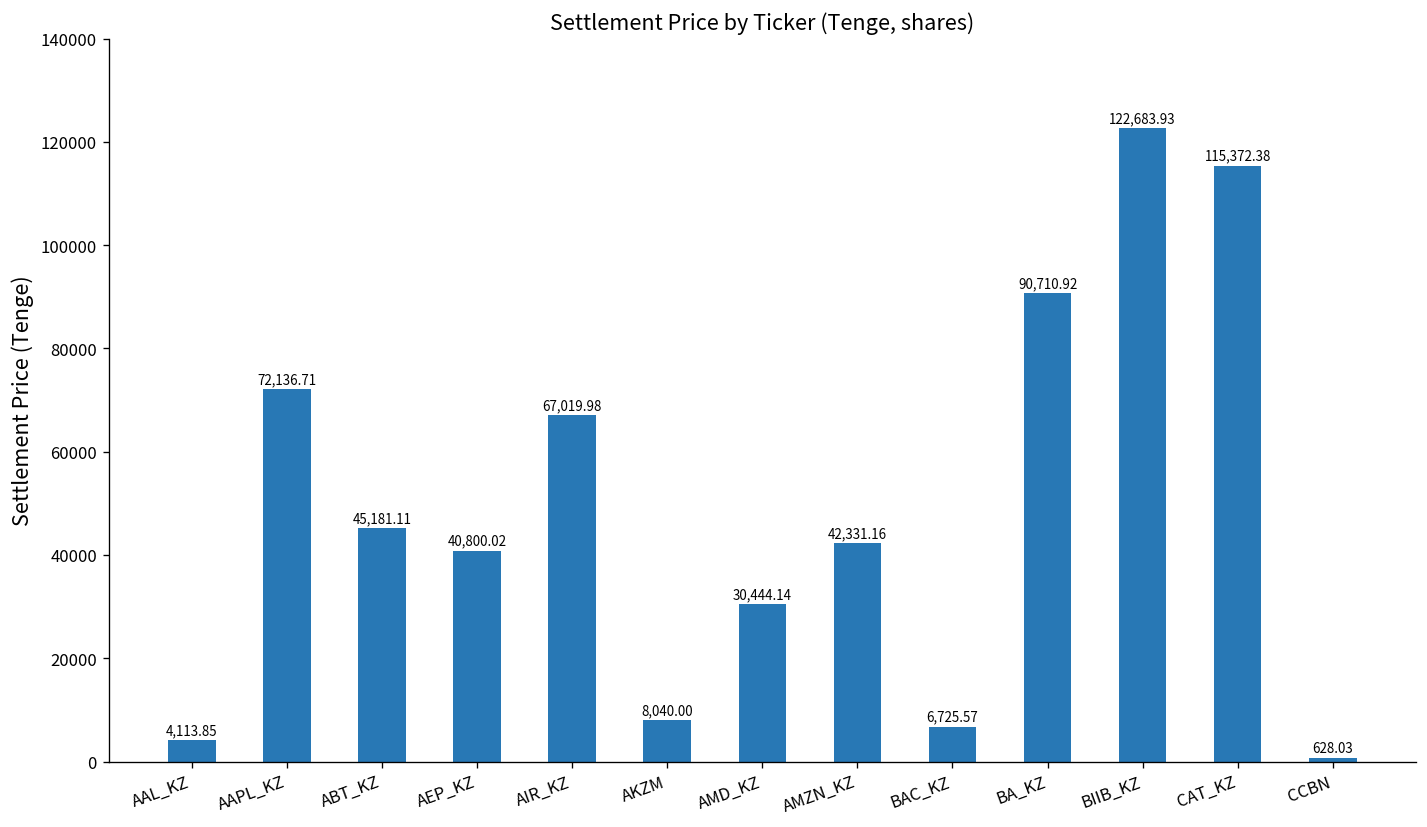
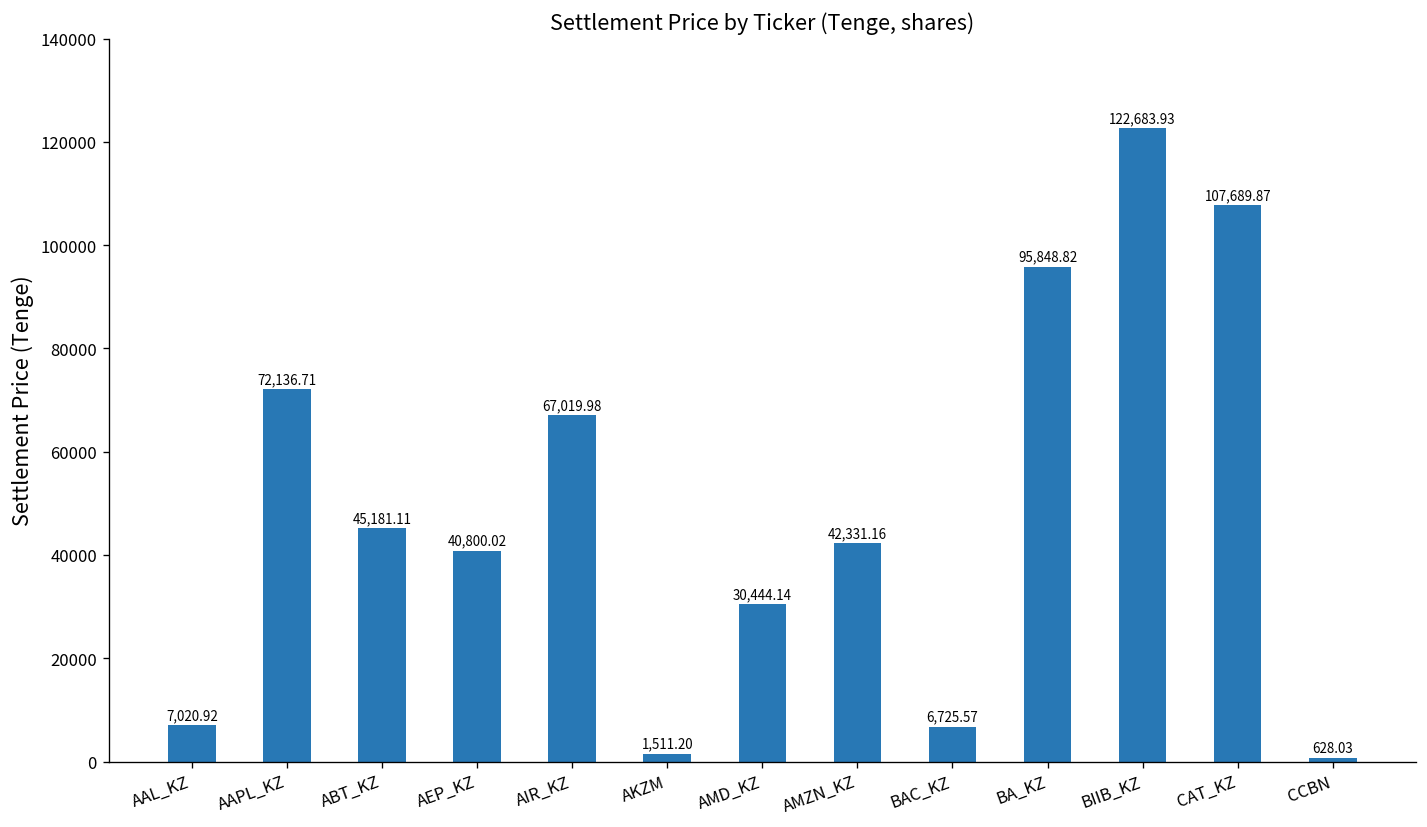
AAL_KZ: 4,113.85 -> 7,020.92
AKZM: 8,040.00 -> 1,511.20
BA_KZ: 90,710.92 -> 95,848.82
CAT_KZ: 115,372.38 -> 107,689.87
